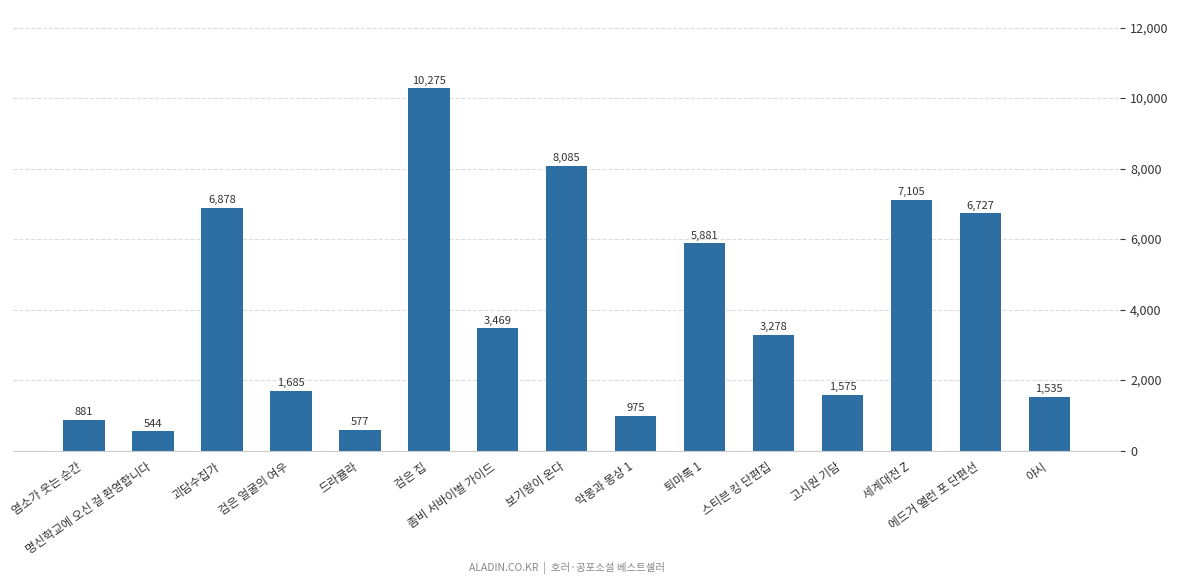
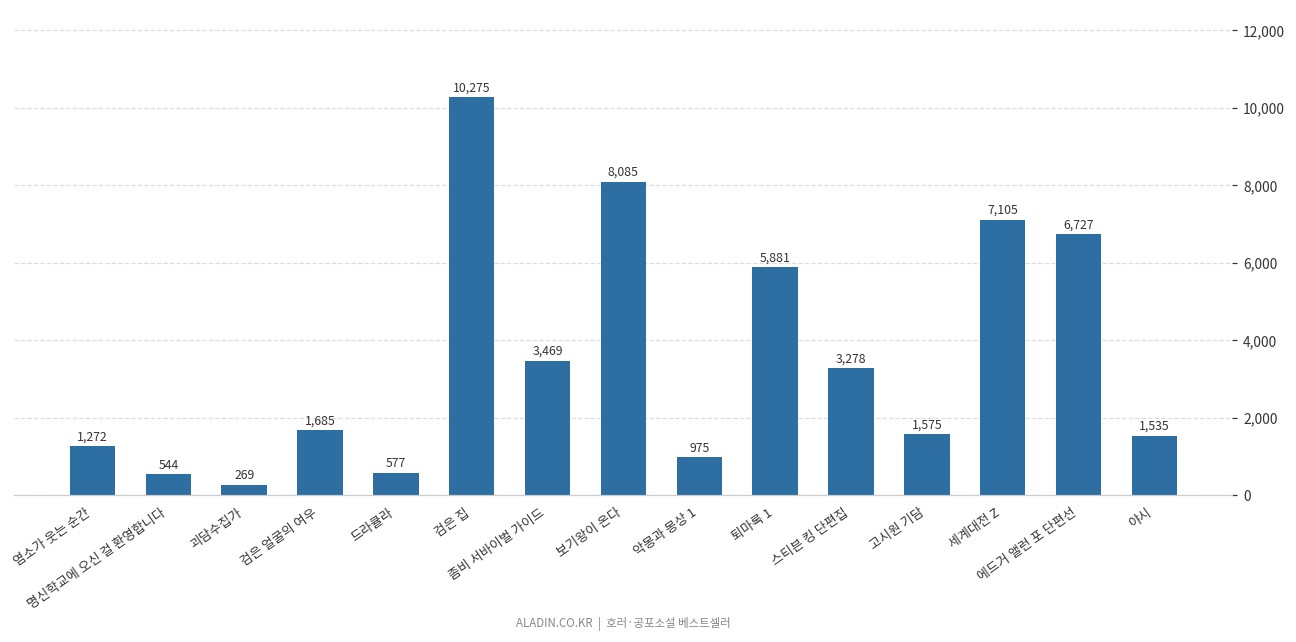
염소가 웃는 순간: 881 -> 1,272
괴담수집가: 6,878 -> 269
